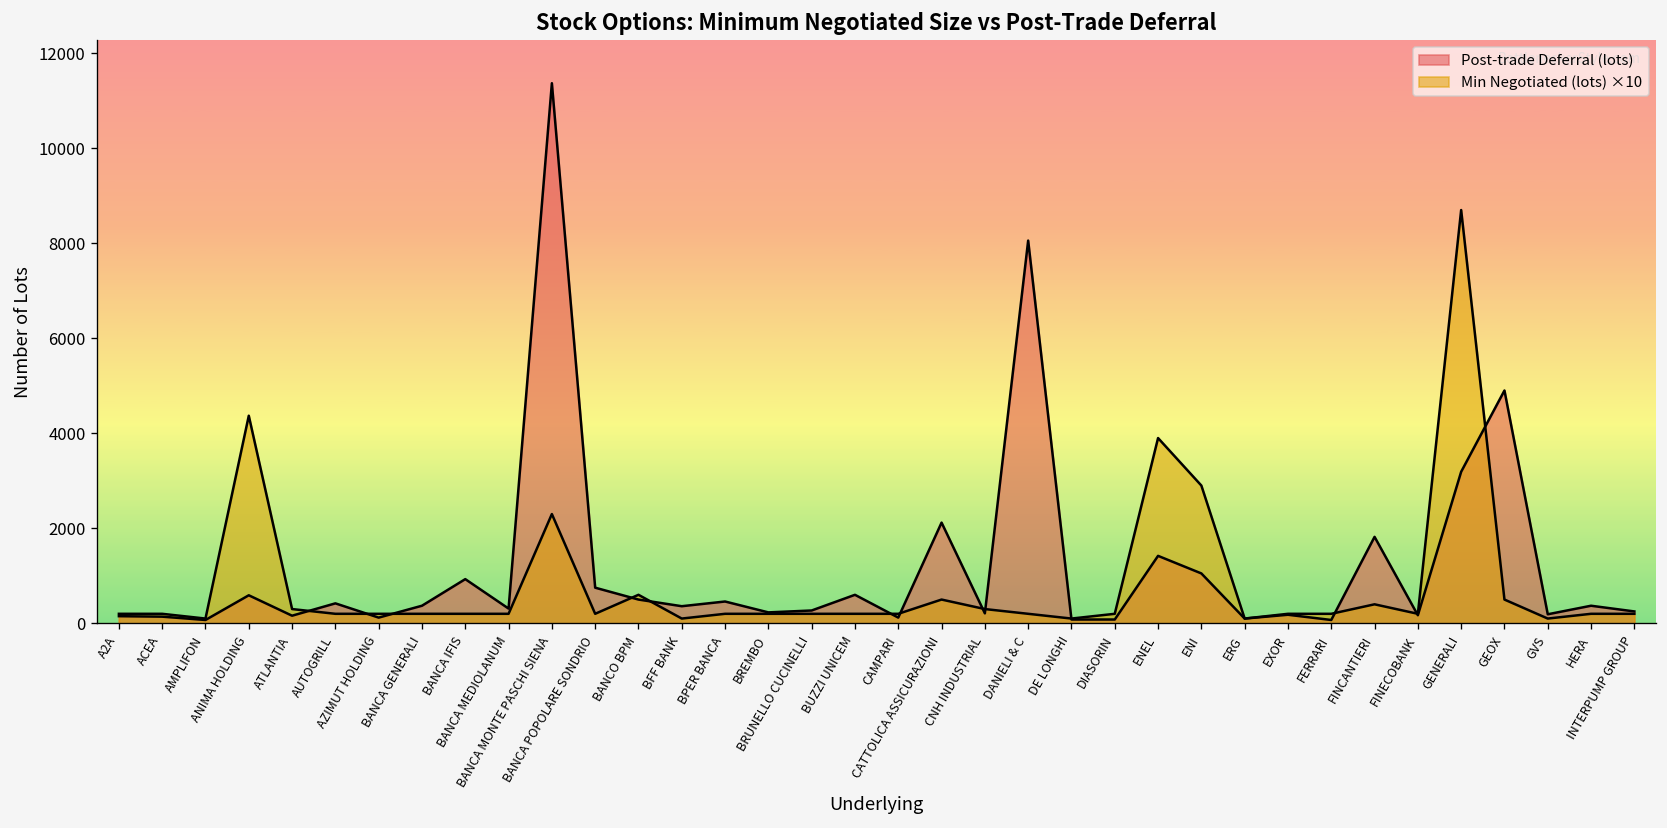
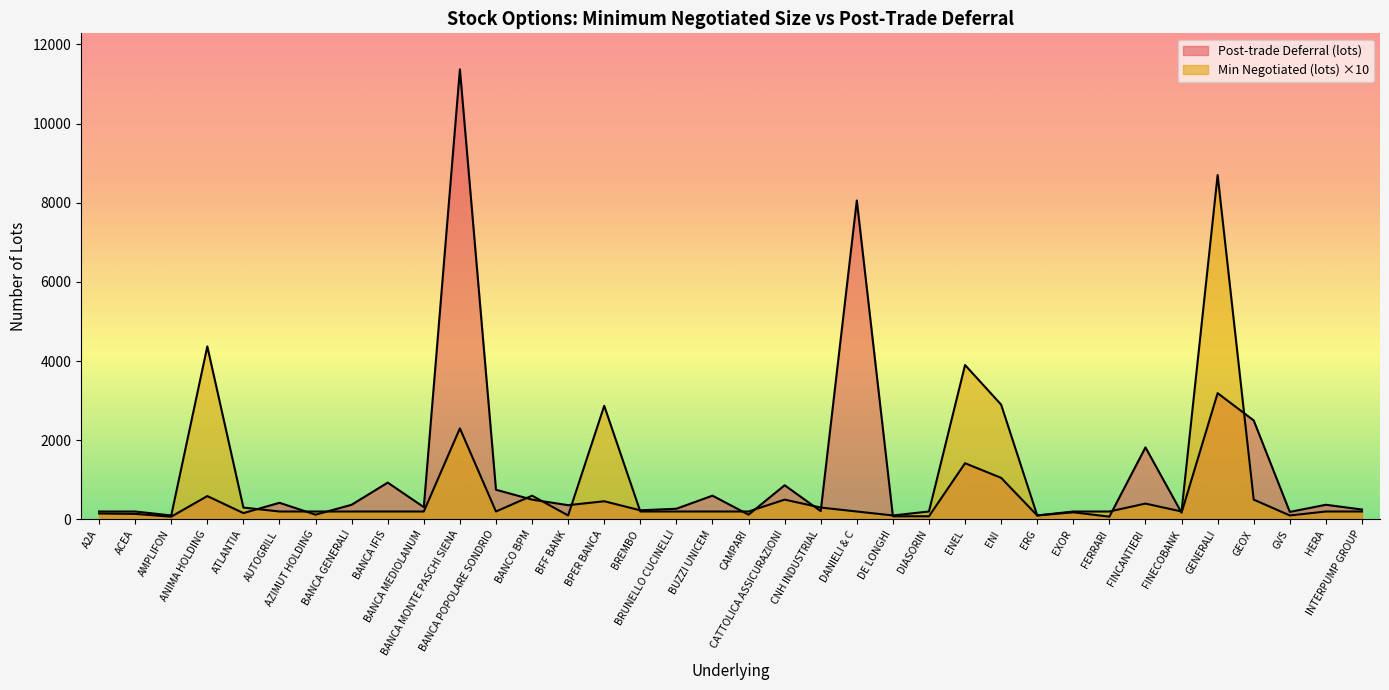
Min Negotiated (lots) ×10, BPER BANCA: 200 -> 2900
Post-trade Deferral (lots), CATTOLICA ASSICURAZIONI: 2100 -> 900
Post-trade Deferral (lots), GEOX: 4900 -> 2500
